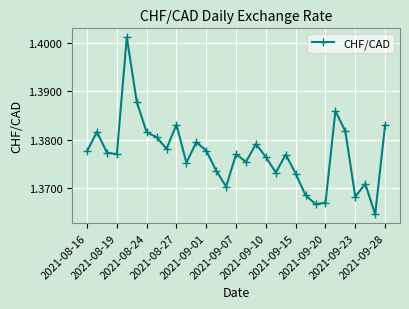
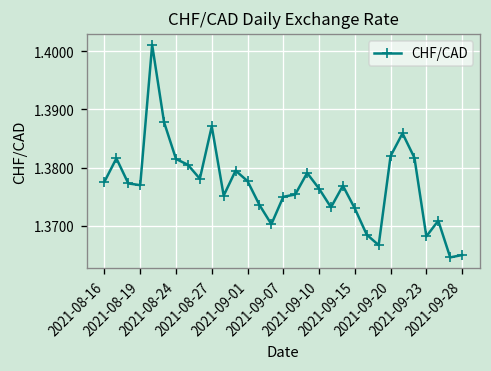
2021-08-27: 1.383 -> 1.387
2021-09-07: 1.377 -> 1.375
2021-09-20: 1.367 -> 1.382
2021-09-28: 1.383 -> 1.365
